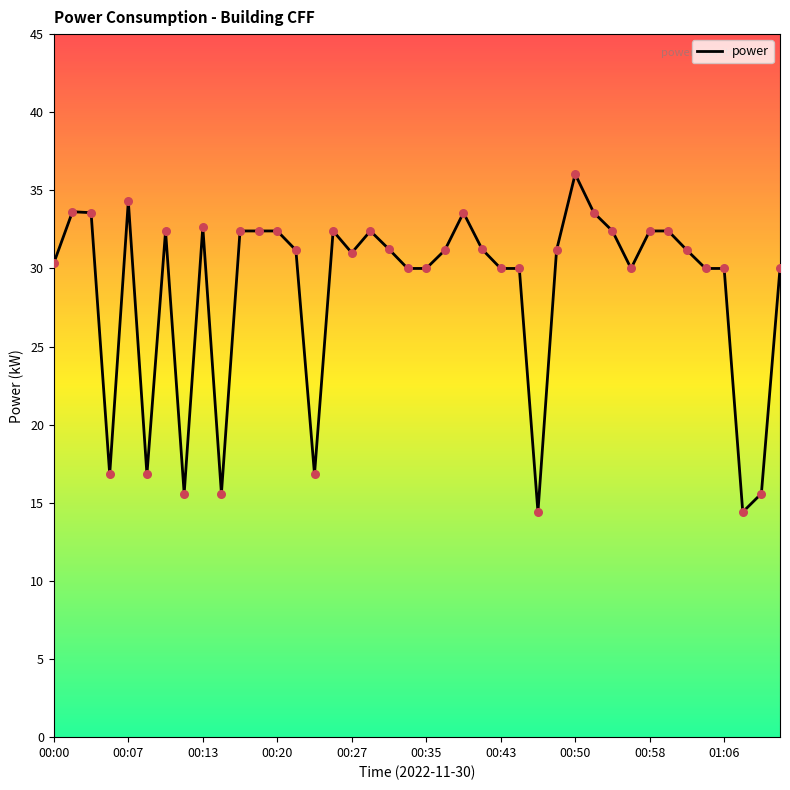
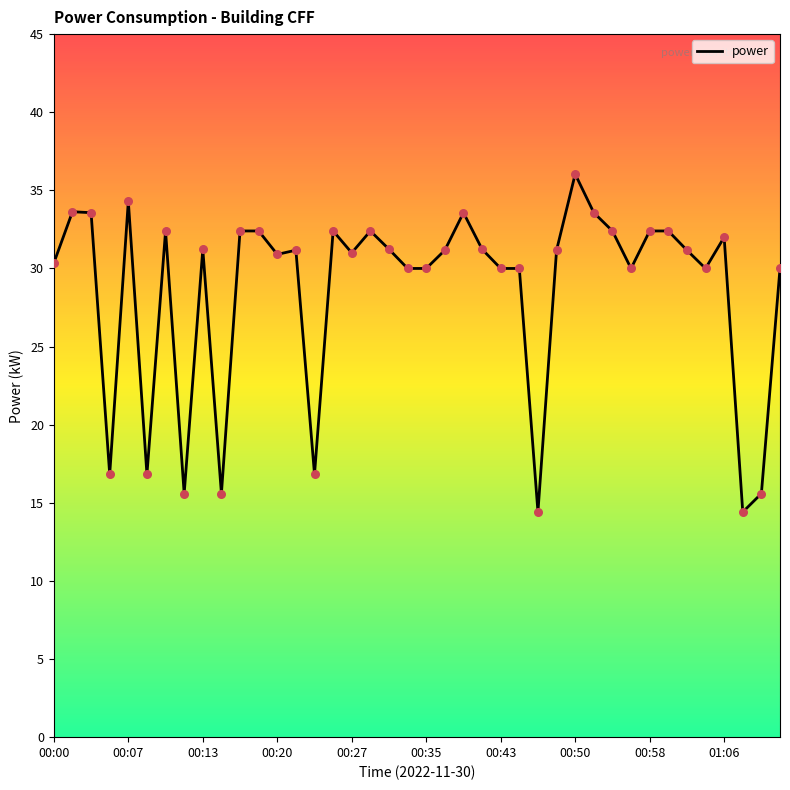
00:13: 32.7 -> 31.2
00:20: 32.4 -> 30.9
01:06: 30 -> 32
